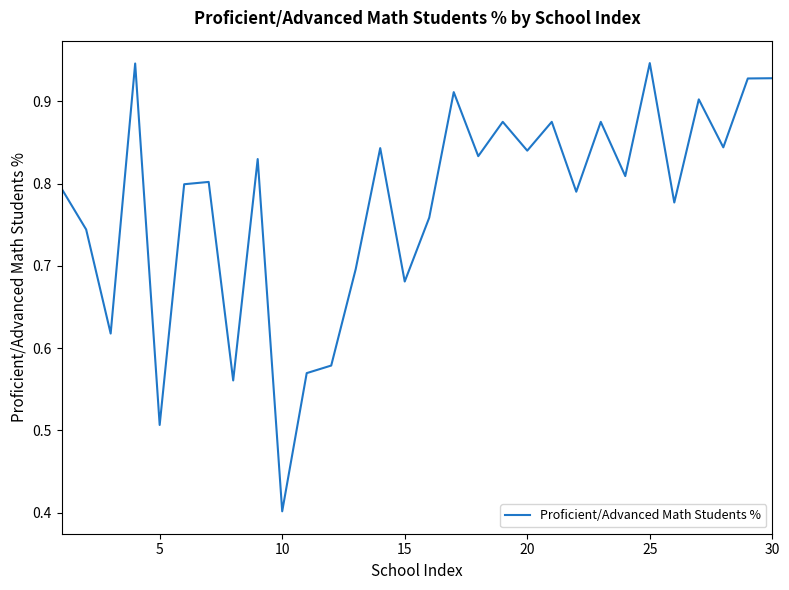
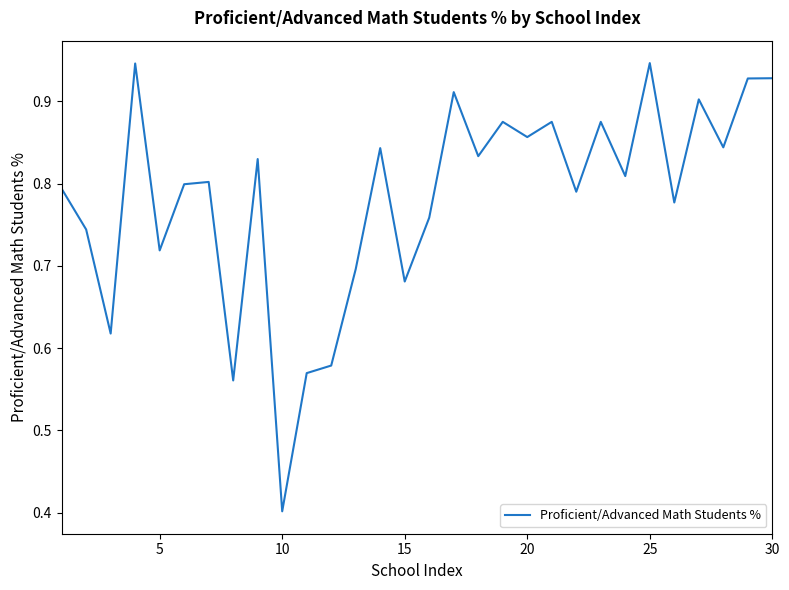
5: 0.51 -> 0.72
20: 0.84 -> 0.86
